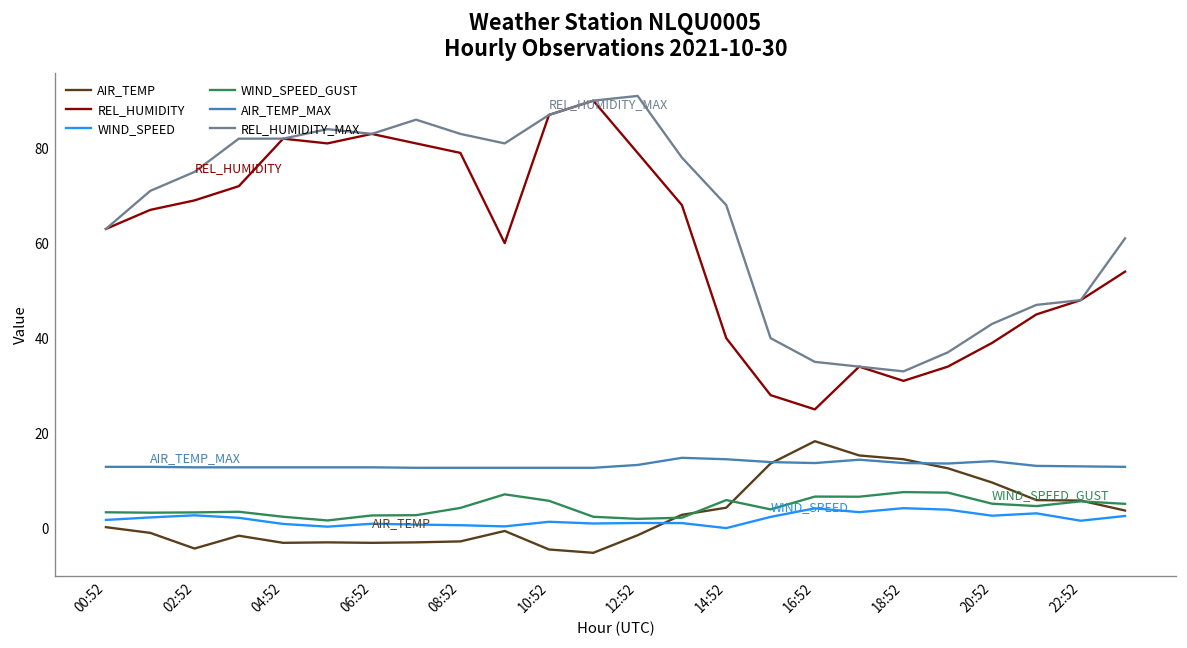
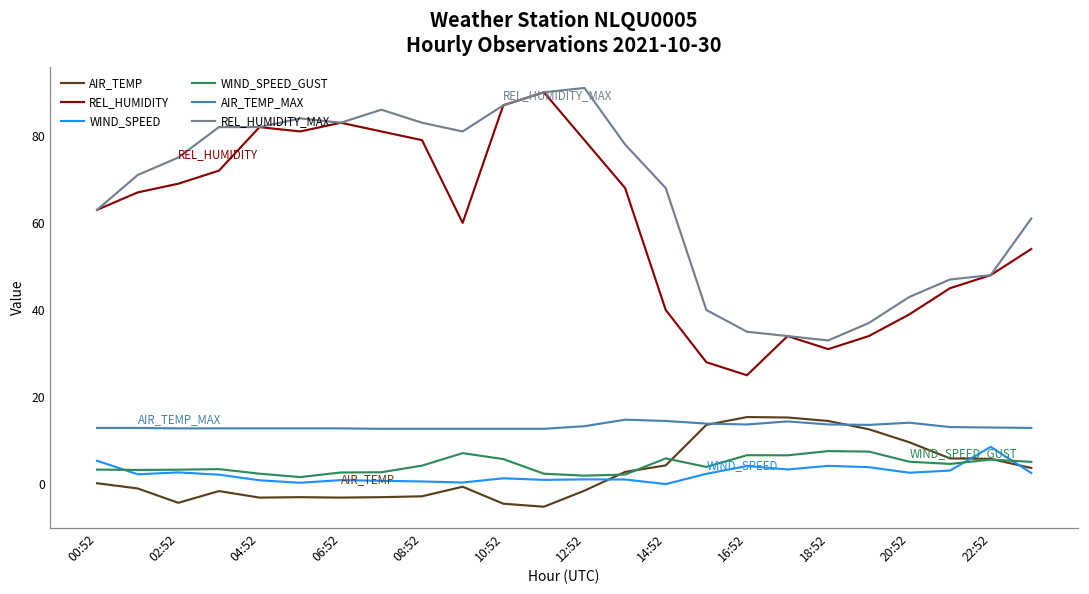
WIND_SPEED, 00:52: 2 -> 5
AIR_TEMP, 16:52: 18 -> 15
WIND_SPEED, 22:52: 2 -> 9
